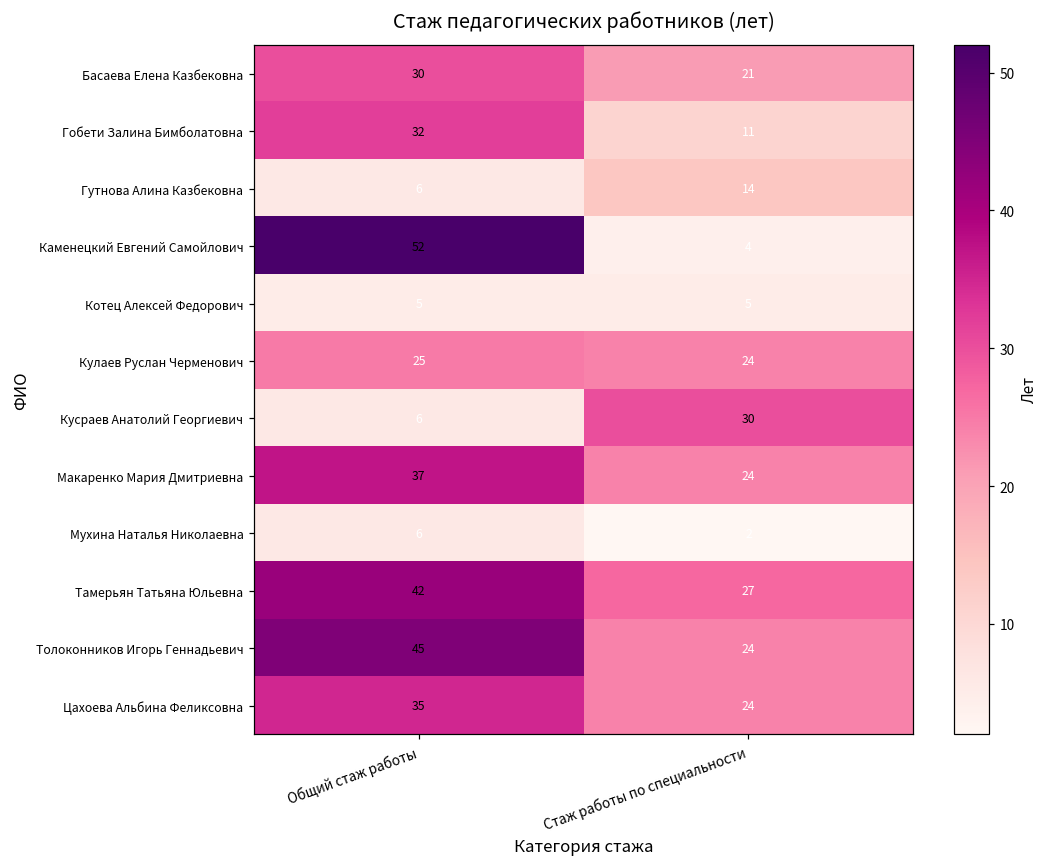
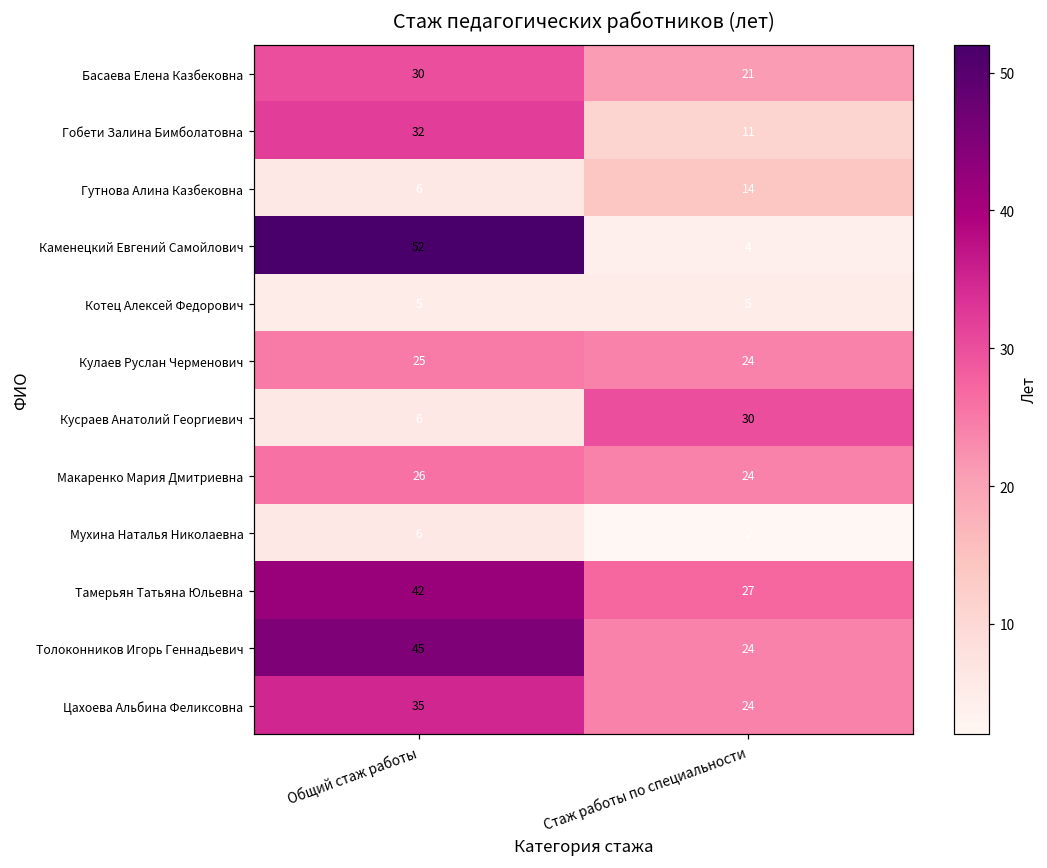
Макаренко Мария Дмитриевна, Общий стаж работы: 37 -> 26
